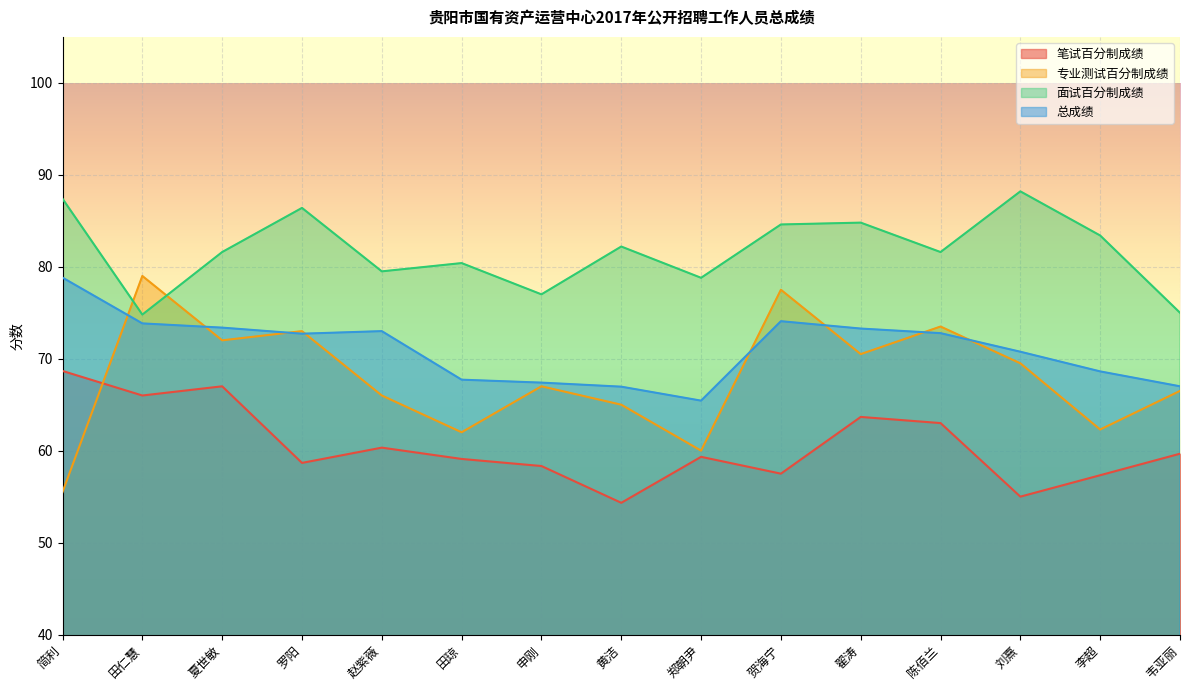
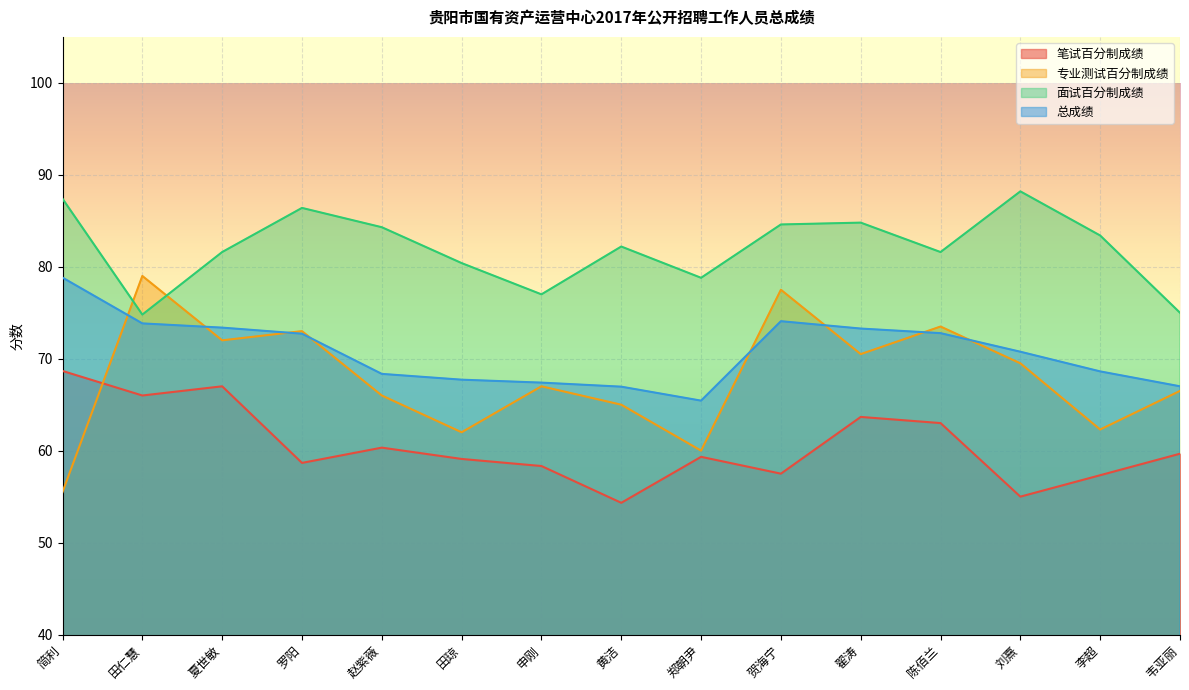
面试百分制成绩, 赵紫薇: 80 -> 84
总成绩, 赵紫薇: 73 -> 68
